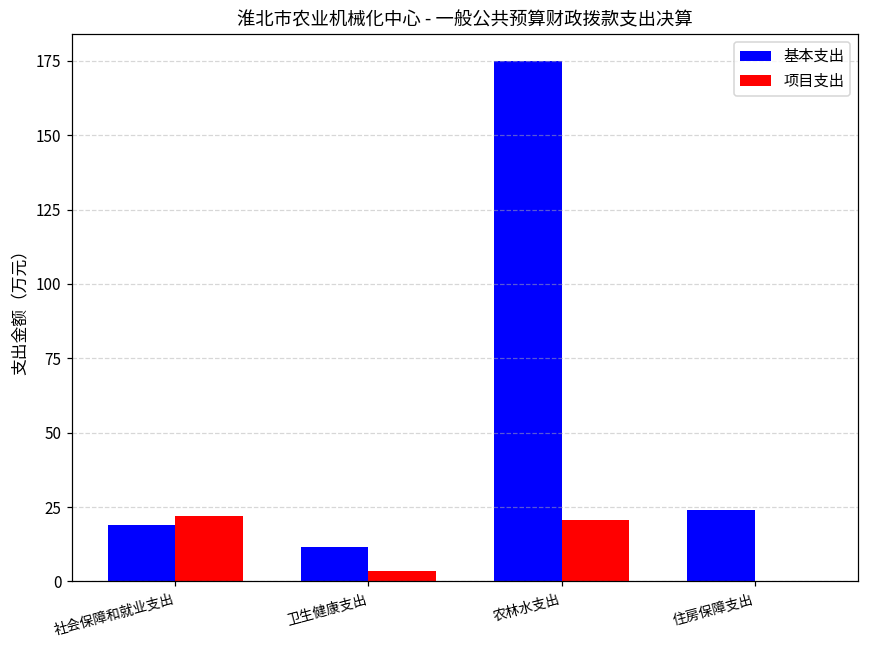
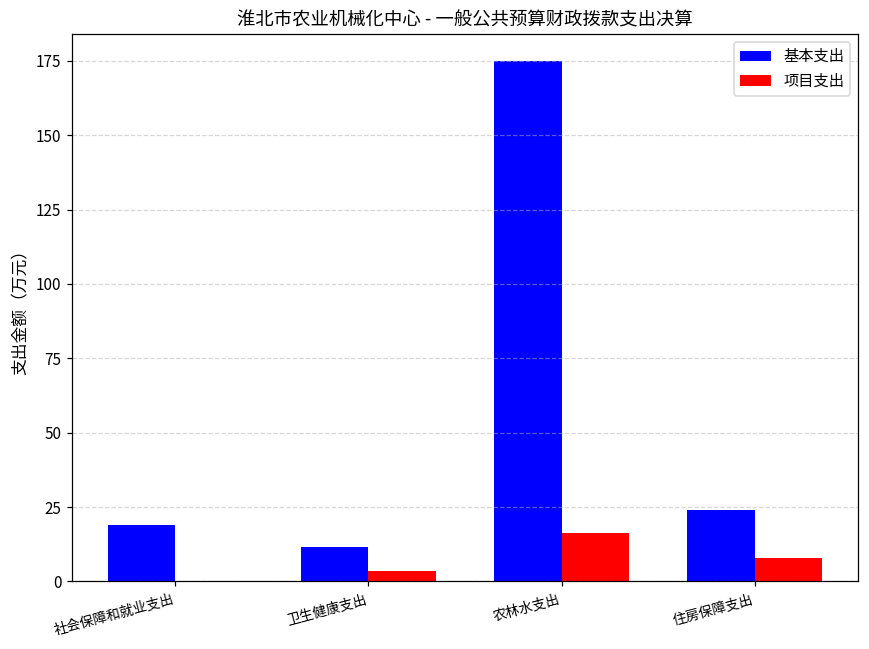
项目支出, 社会保障和就业支出: 22 -> 0
项目支出, 农林水支出: 21 -> 16
项目支出, 住房保障支出: 0 -> 8
